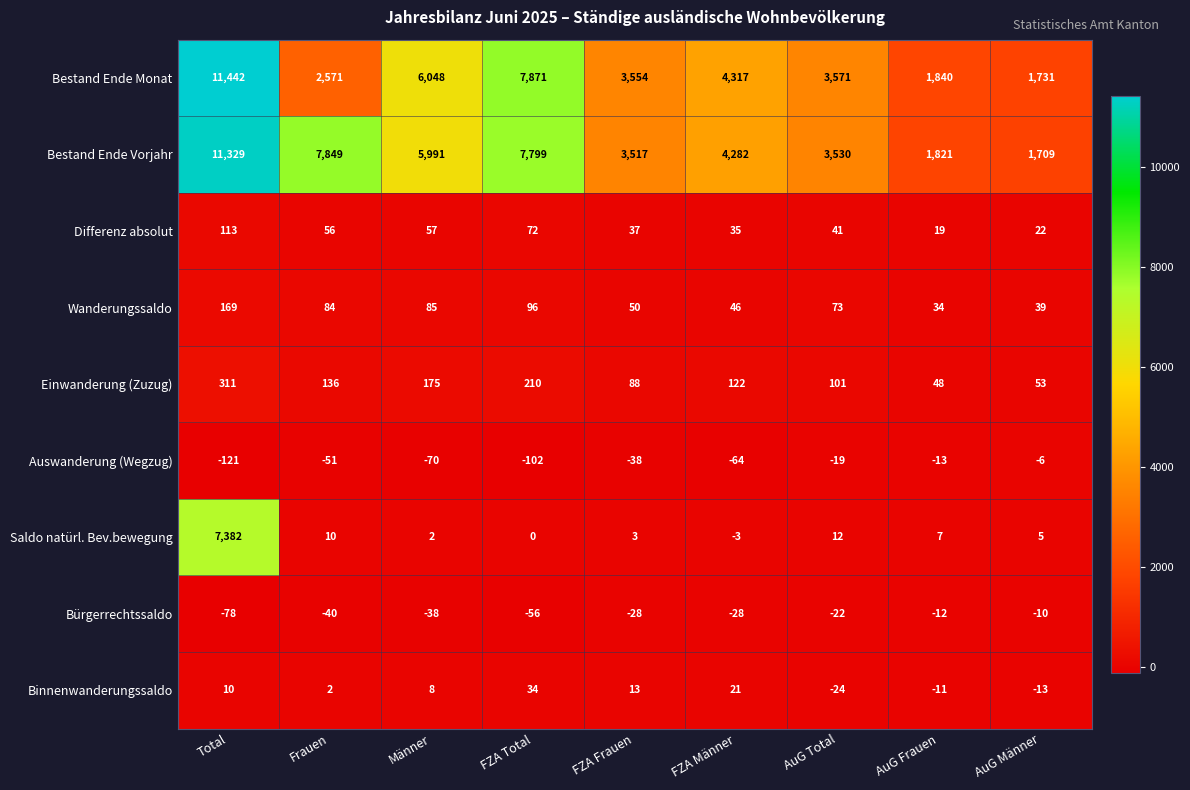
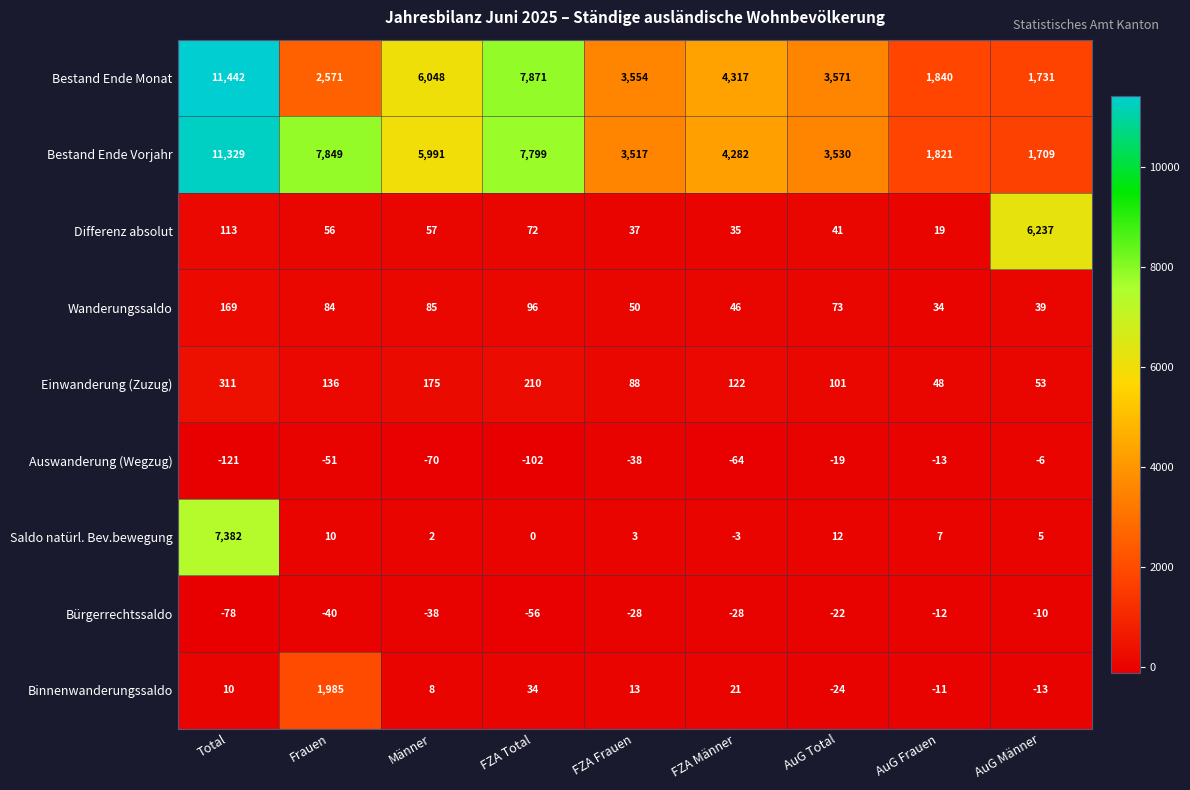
Differenz absolut, AuG Männer: 22 -> 6,237
Binnenwanderungssaldo, Frauen: 2 -> 1,985
